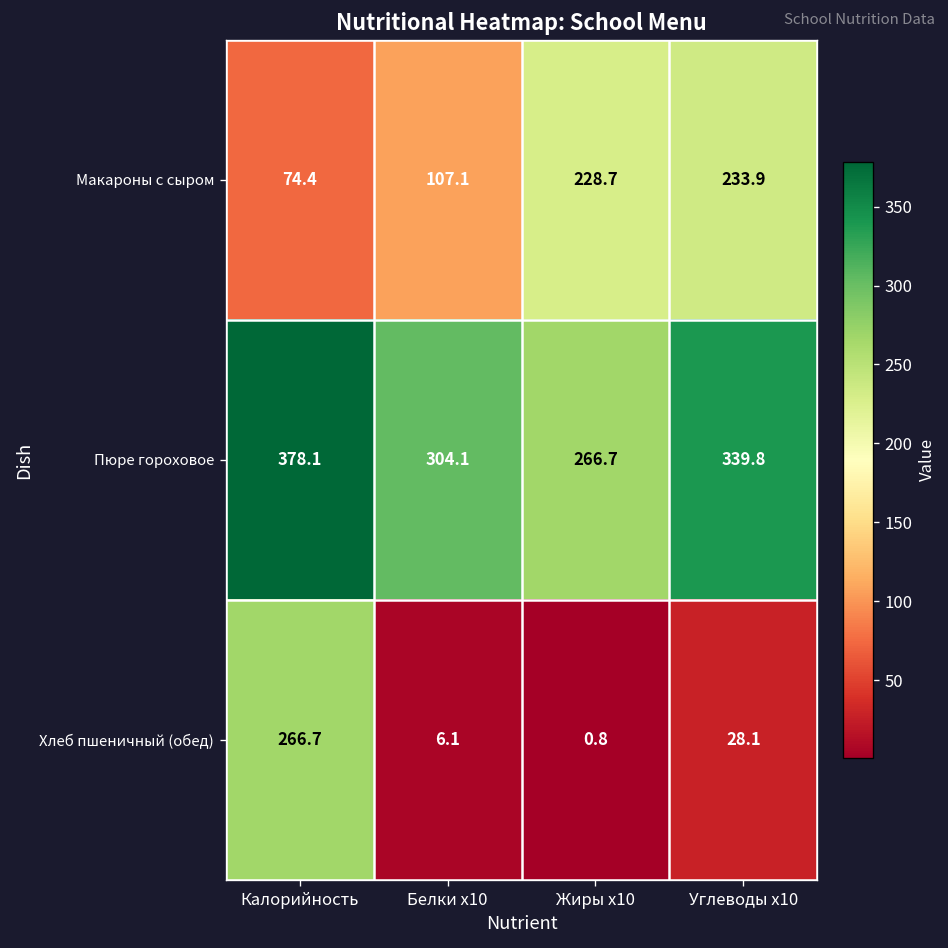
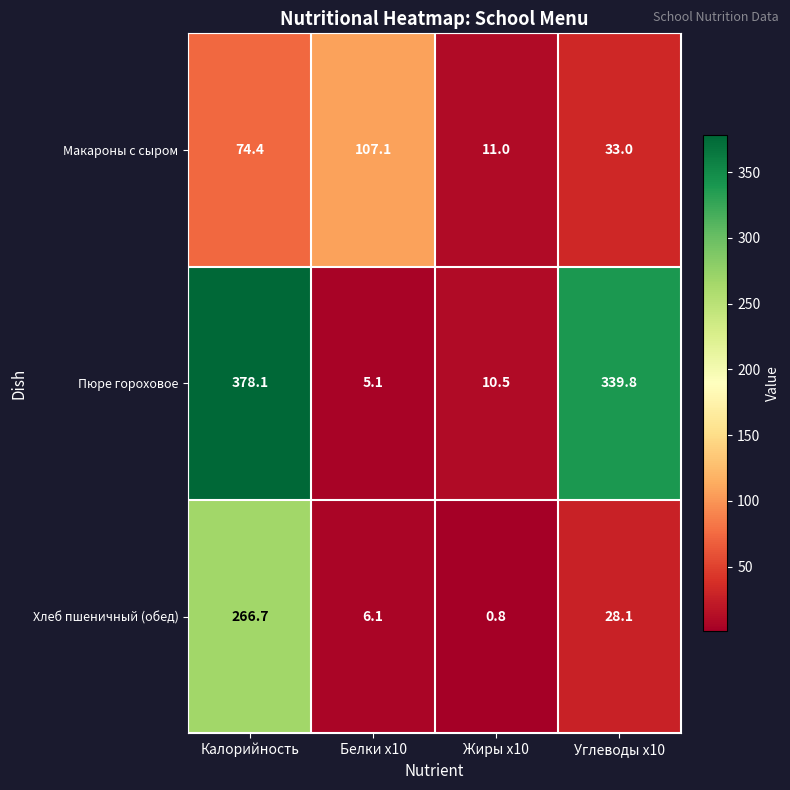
Макароны с сыром, Жиры x10: 228.7 -> 11.0
Макароны с сыром, Углеводы x10: 233.9 -> 33.0
Пюре гороховое, Белки x10: 304.1 -> 5.1
Пюре гороховое, Жиры x10: 266.7 -> 10.5
